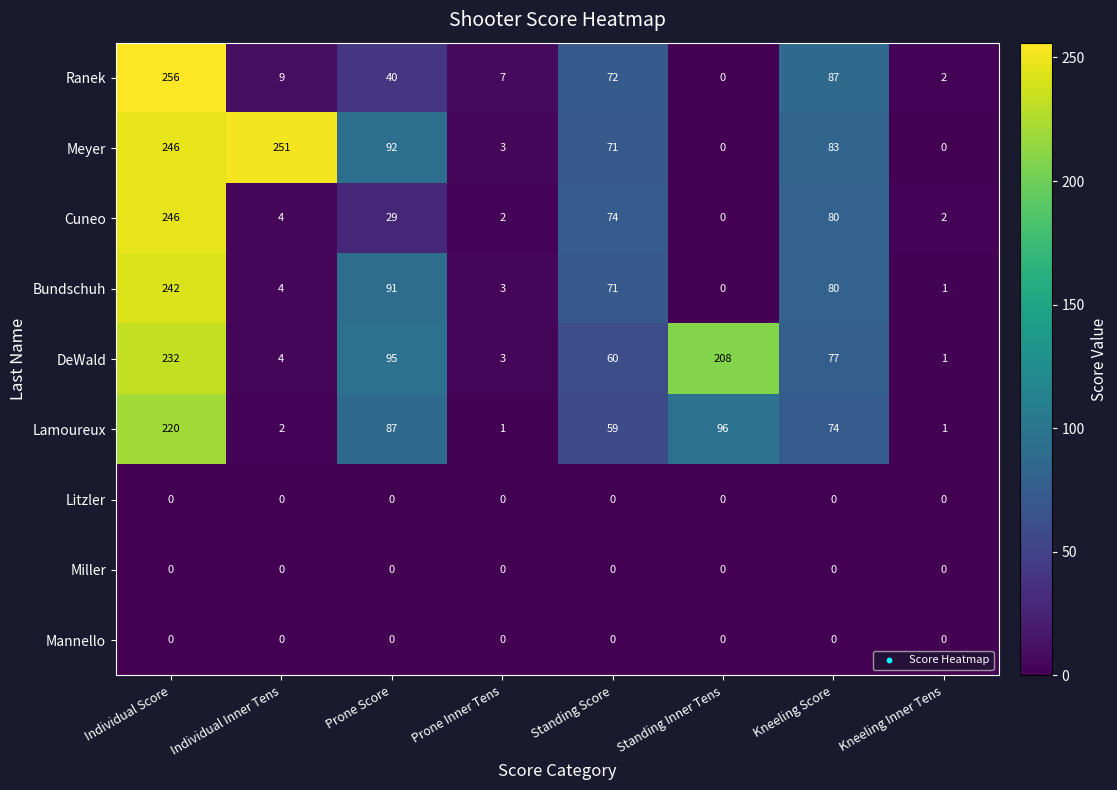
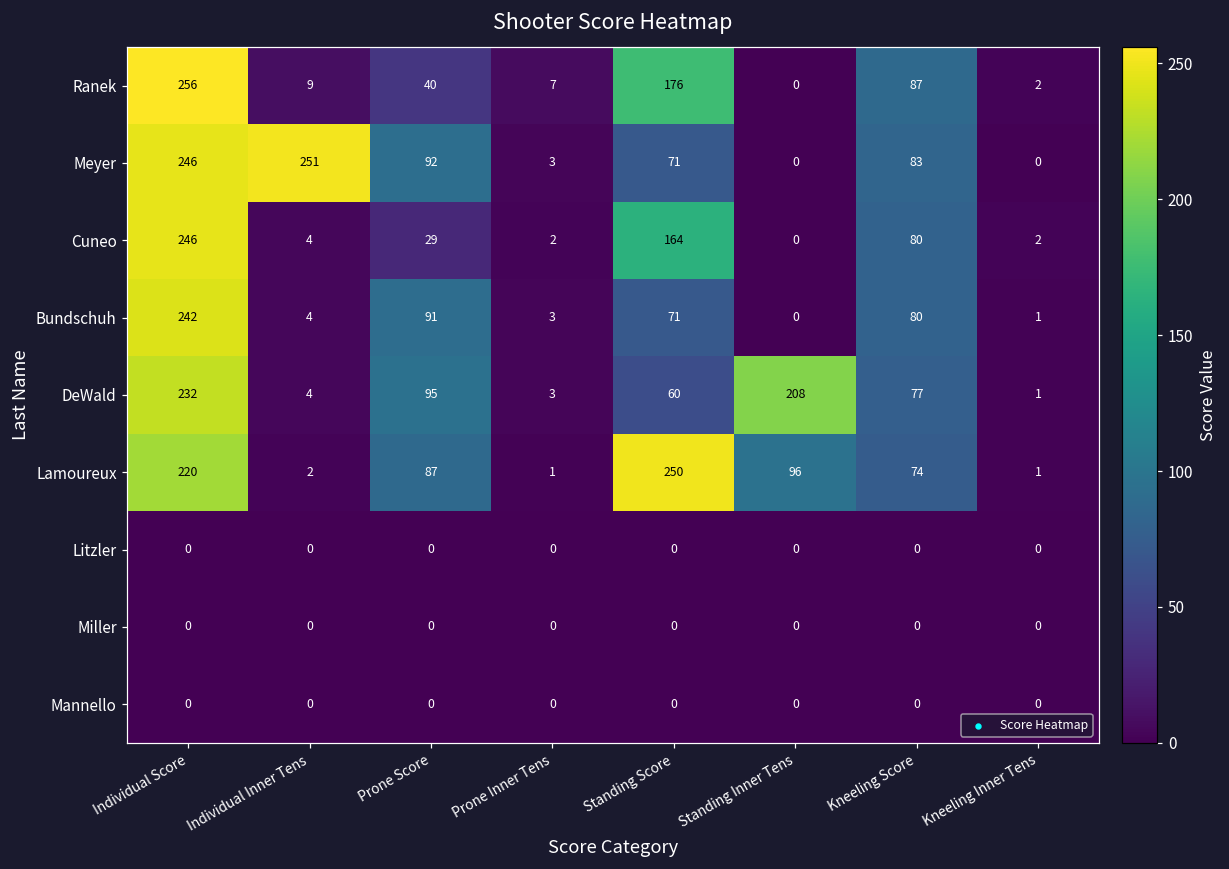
Ranek, Standing Score: 72 -> 176
Cuneo, Standing Score: 74 -> 164
Lamoureux, Standing Score: 59 -> 250
